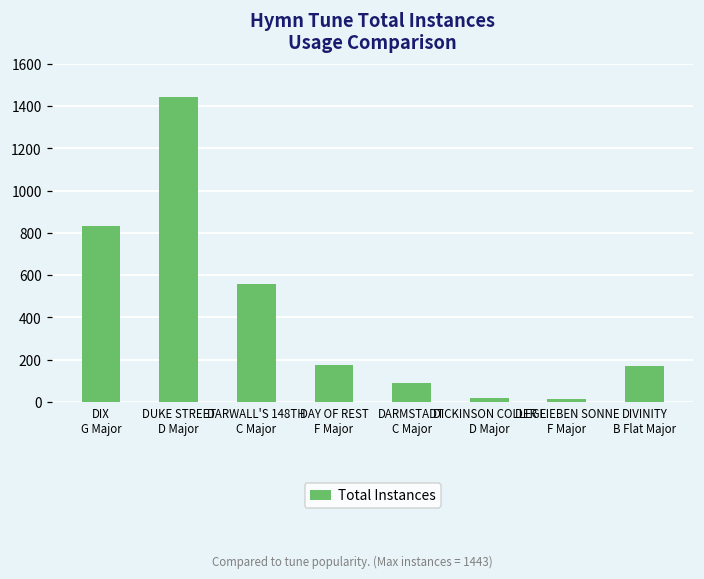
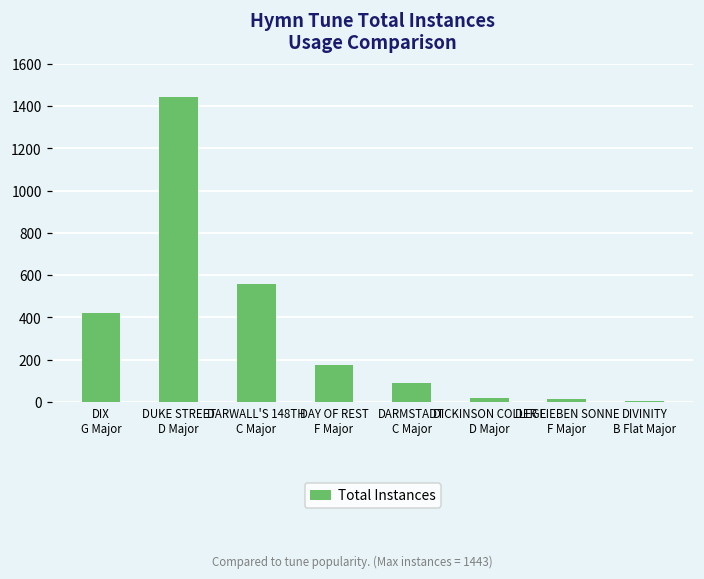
DIX G Major: 830 -> 420
DIVINITY B Flat Major: 170 -> 10
